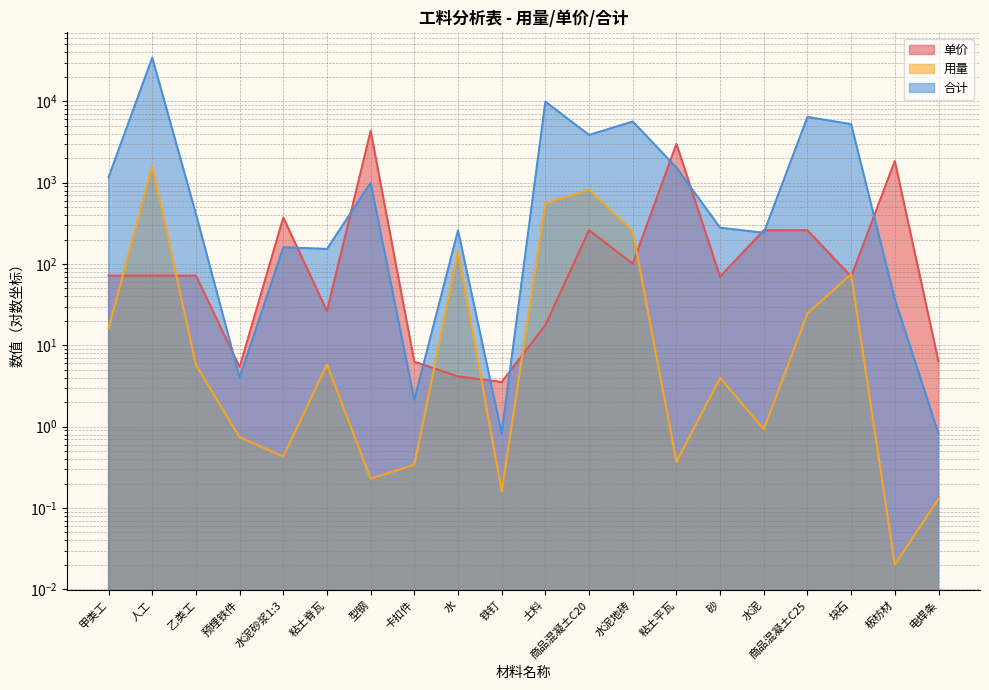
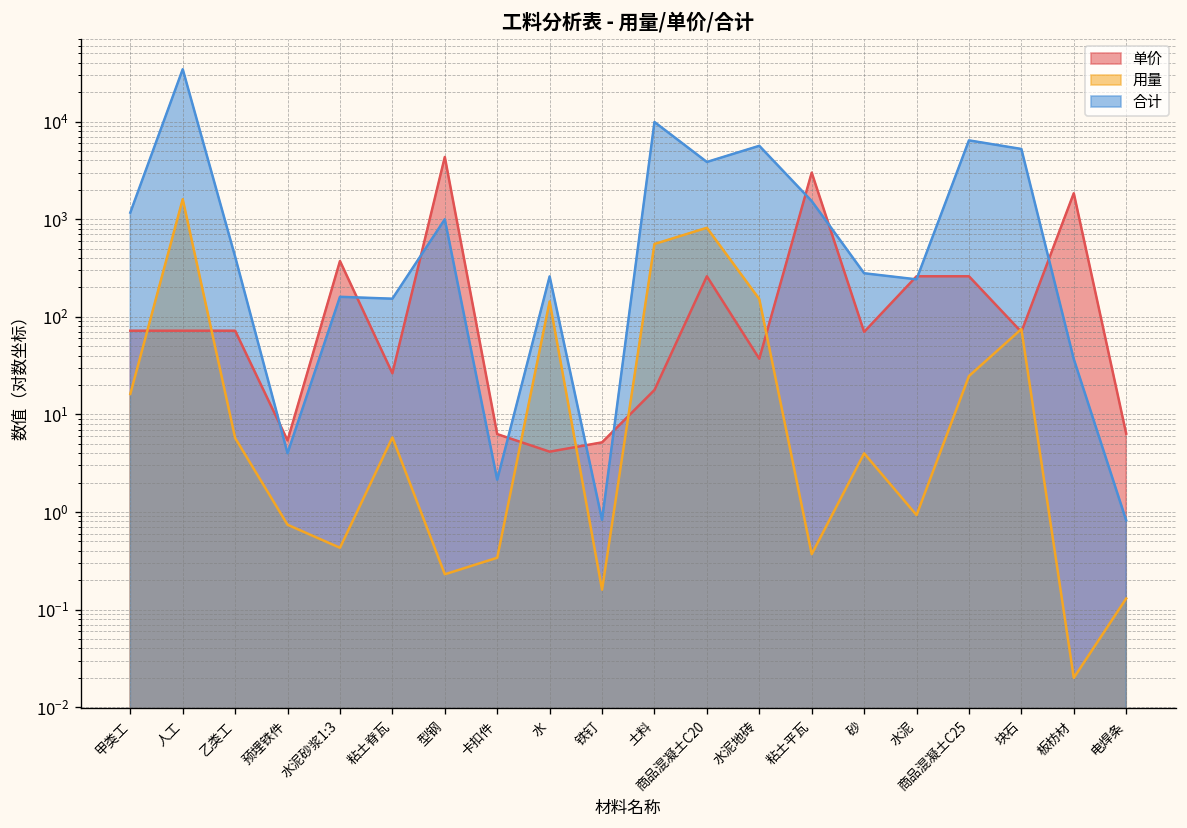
单价, 铁钉: 4 -> 5
单价, 水泥地砖: 100 -> 40
用量, 水泥地砖: 250 -> 150
